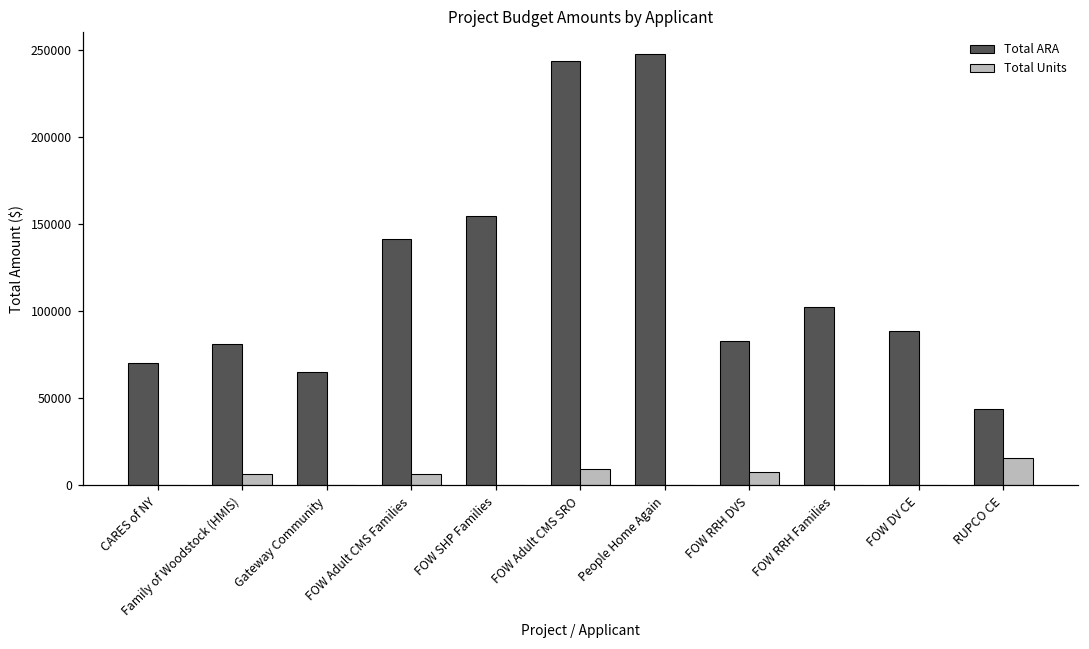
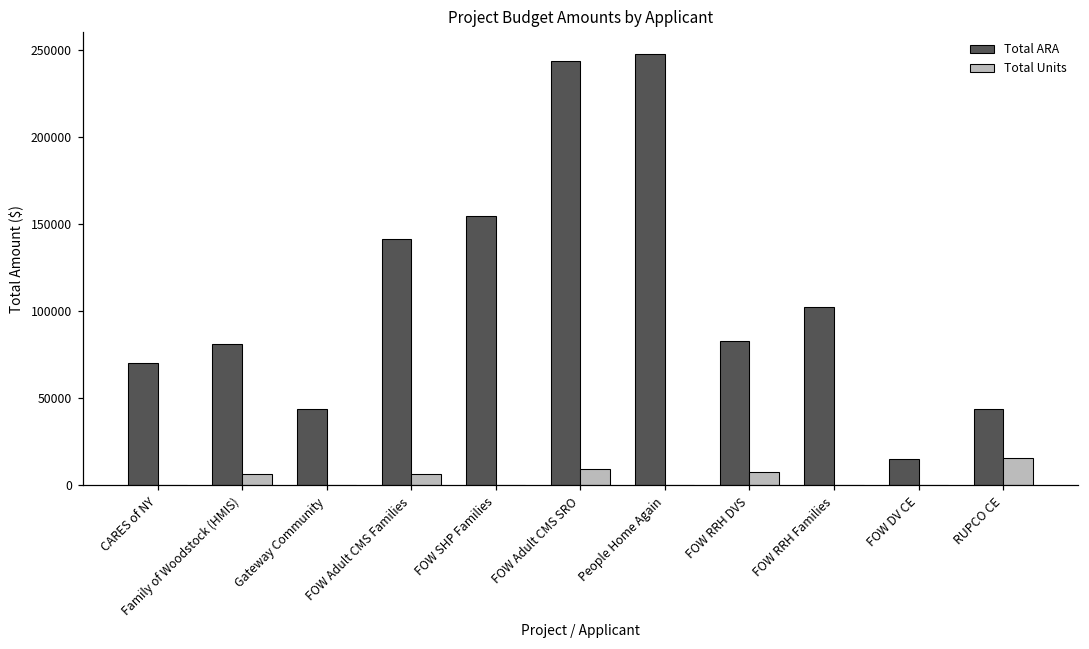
Total ARA, Gateway Community: 65000 -> 44000
Total ARA, FOW DV CE: 89000 -> 15000
